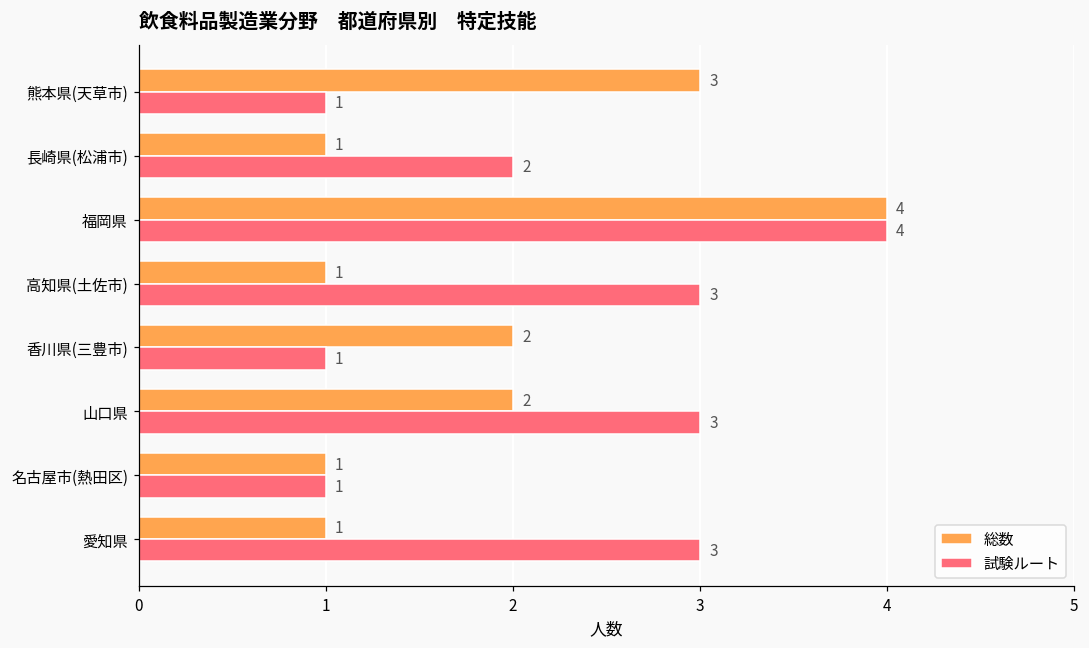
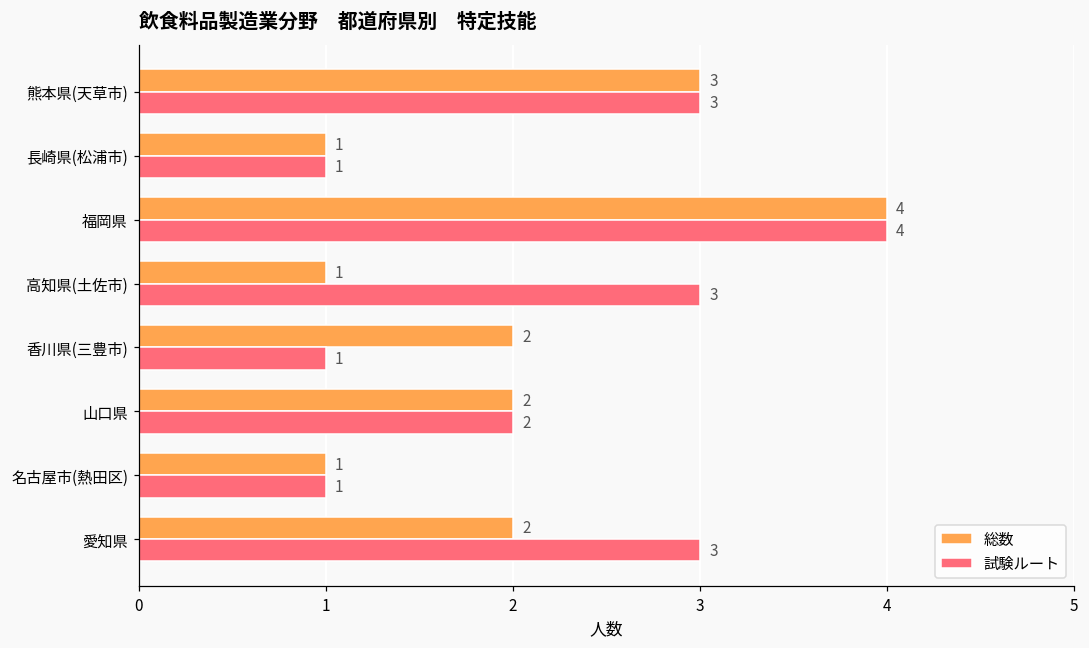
試験ルート, 熊本県(天草市): 1 -> 3
試験ルート, 長崎県(松浦市): 2 -> 1
試験ルート, 山口県: 3 -> 2
総数, 愛知県: 1 -> 2
